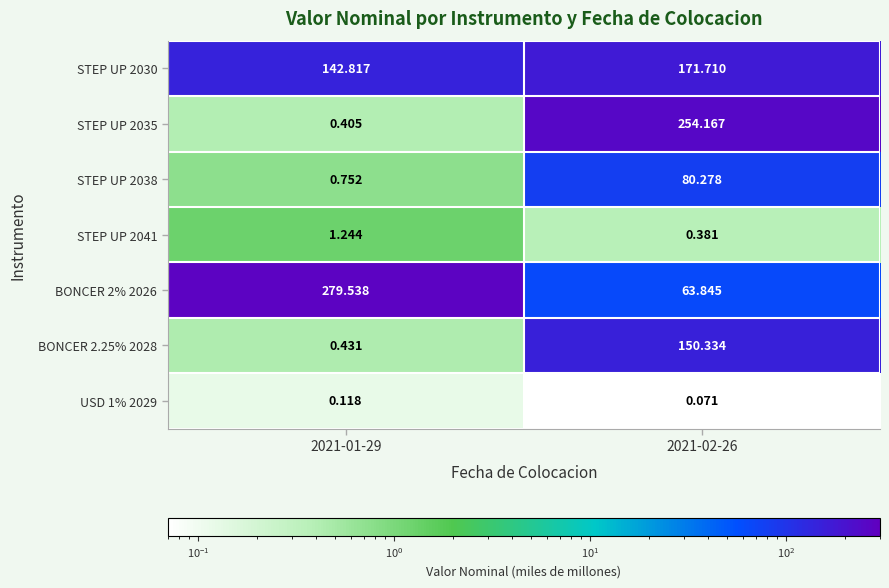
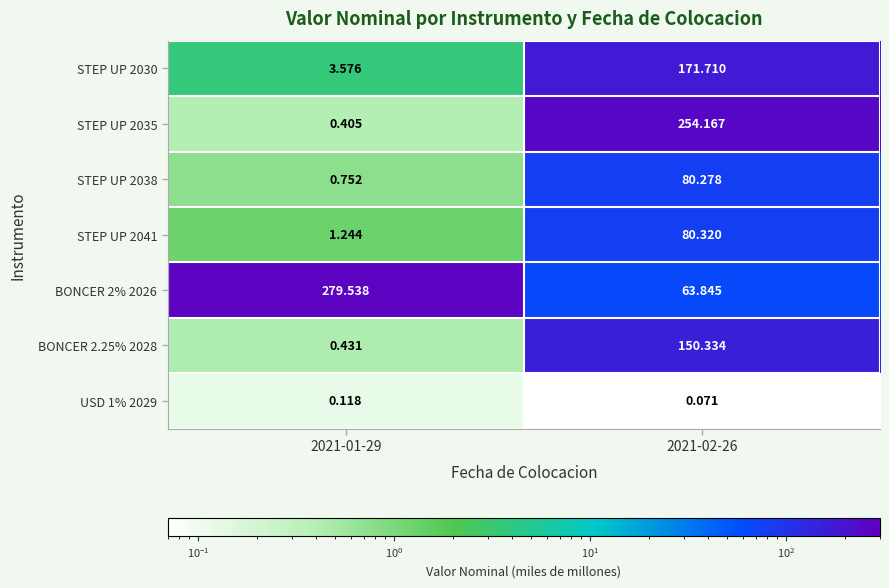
STEP UP 2030, 2021-01-29: 142.817 -> 3.576
STEP UP 2041, 2021-02-26: 0.381 -> 80.320
